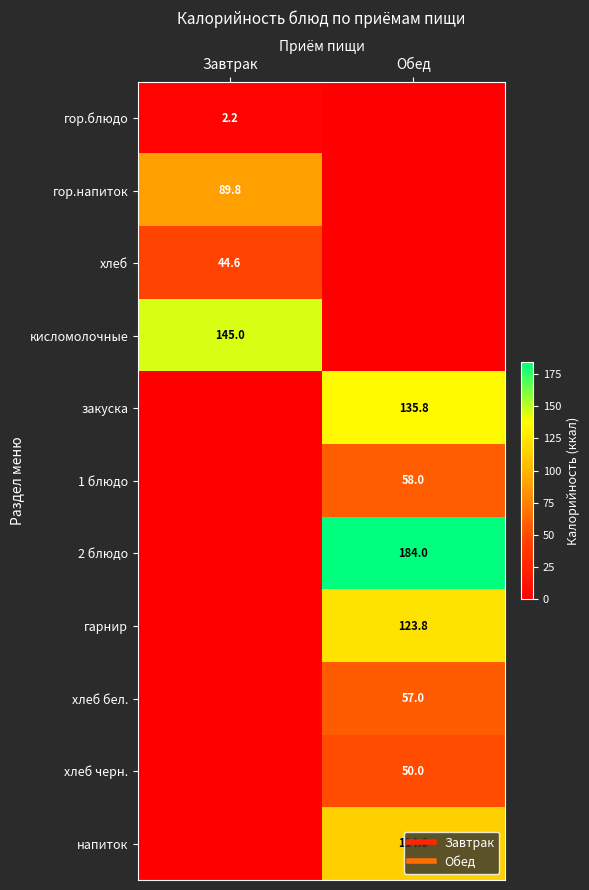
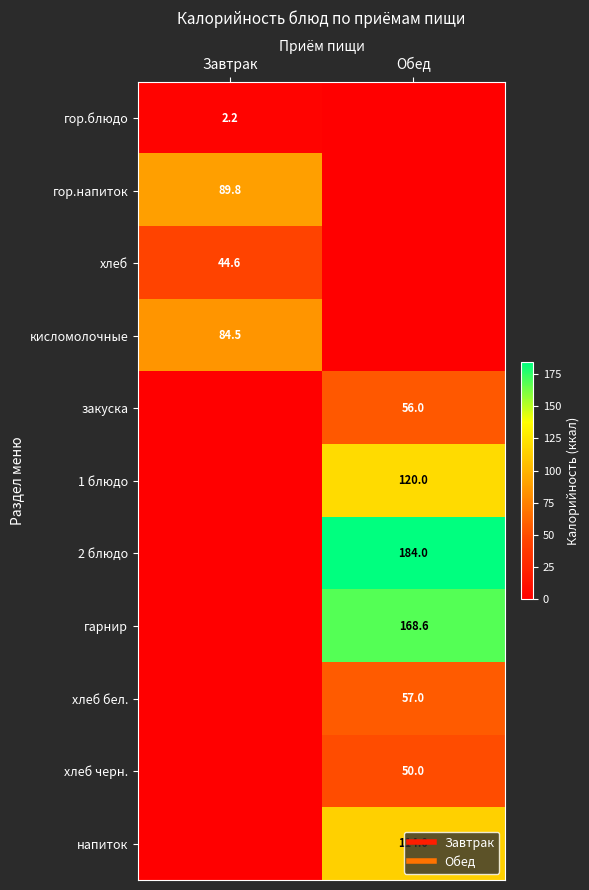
кисломолочные, Завтрак: 145.0 -> 84.5
закуска, Обед: 135.8 -> 56.0
1 блюдо, Обед: 58.0 -> 120.0
гарнир, Обед: 123.8 -> 168.6
